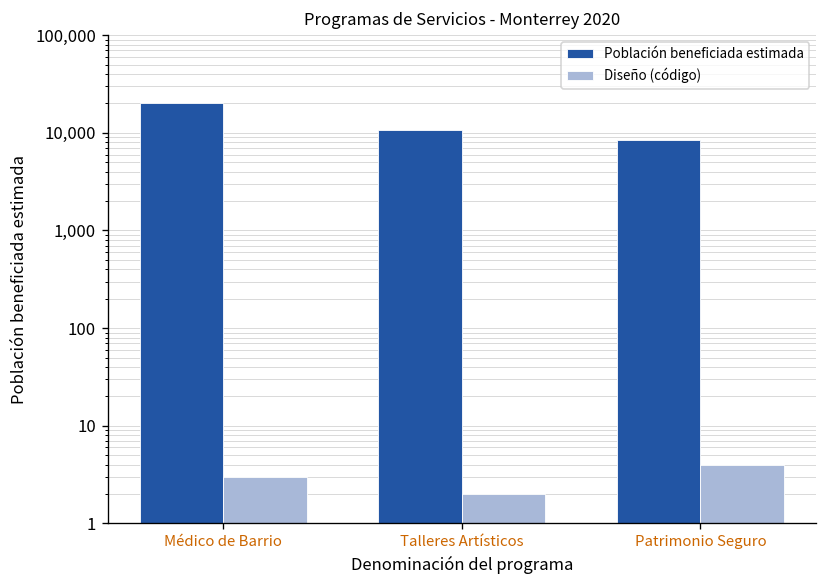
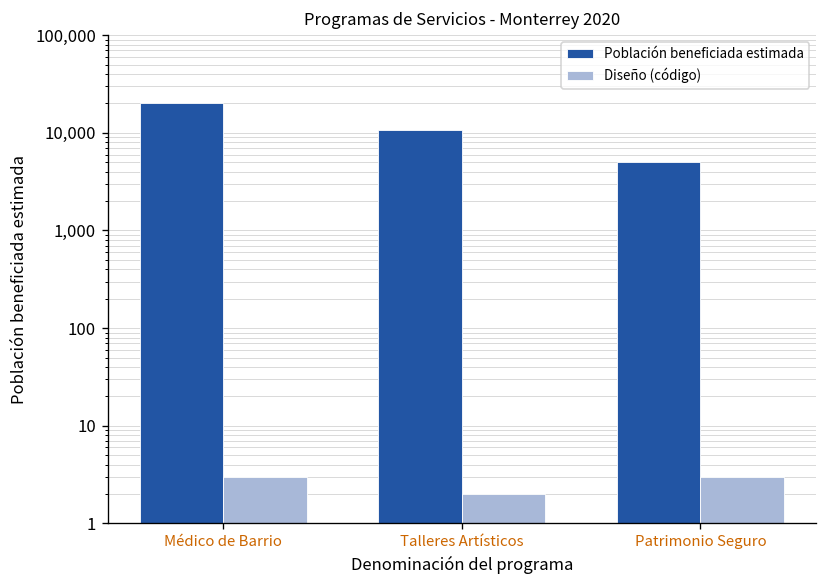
Población beneficiada estimada, Patrimonio Seguro: 8,000 -> 5,000
Diseño (código), Patrimonio Seguro: 4 -> 3
